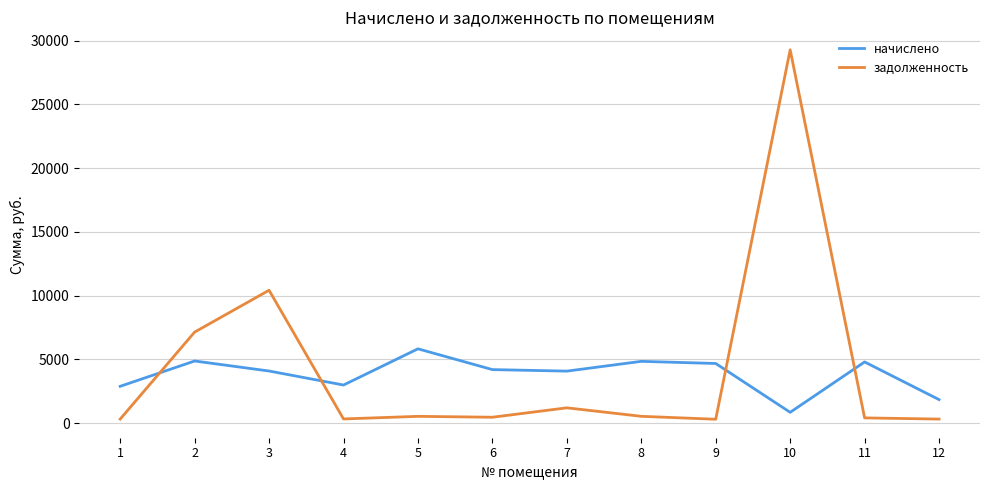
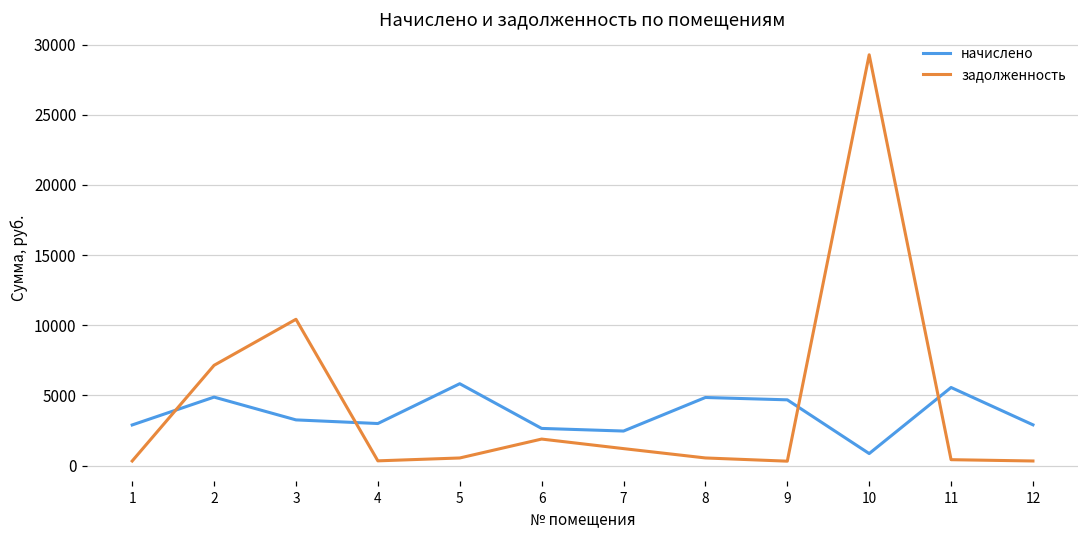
начислено, 3: 4100 -> 3300
начислено, 6: 4200 -> 2600
задолженность, 6: 500 -> 1900
начислено, 7: 4100 -> 2500
начислено, 11: 4800 -> 5600
начислено, 12: 1800 -> 2900
